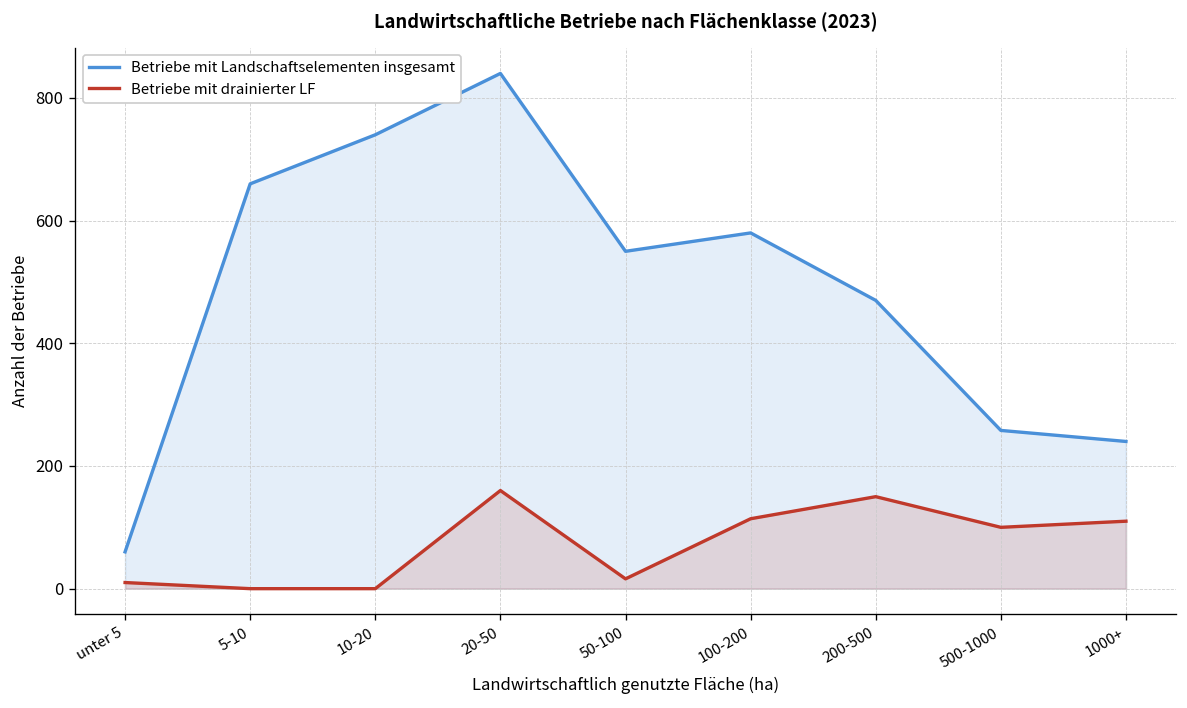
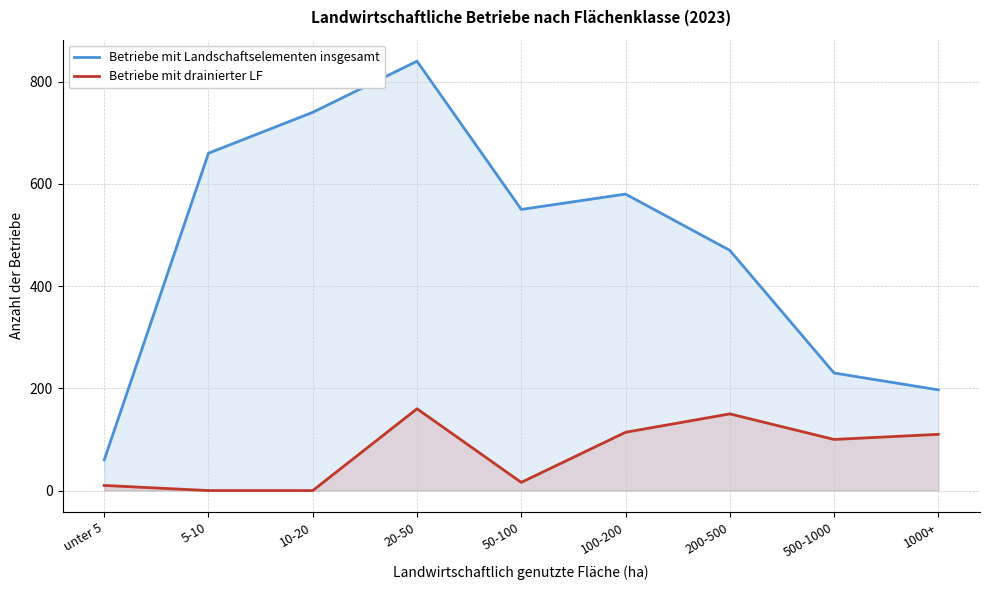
Betriebe mit Landschaftselementen insgesamt, 500-1000: 260 -> 230
Betriebe mit Landschaftselementen insgesamt, 1000+: 240 -> 200
